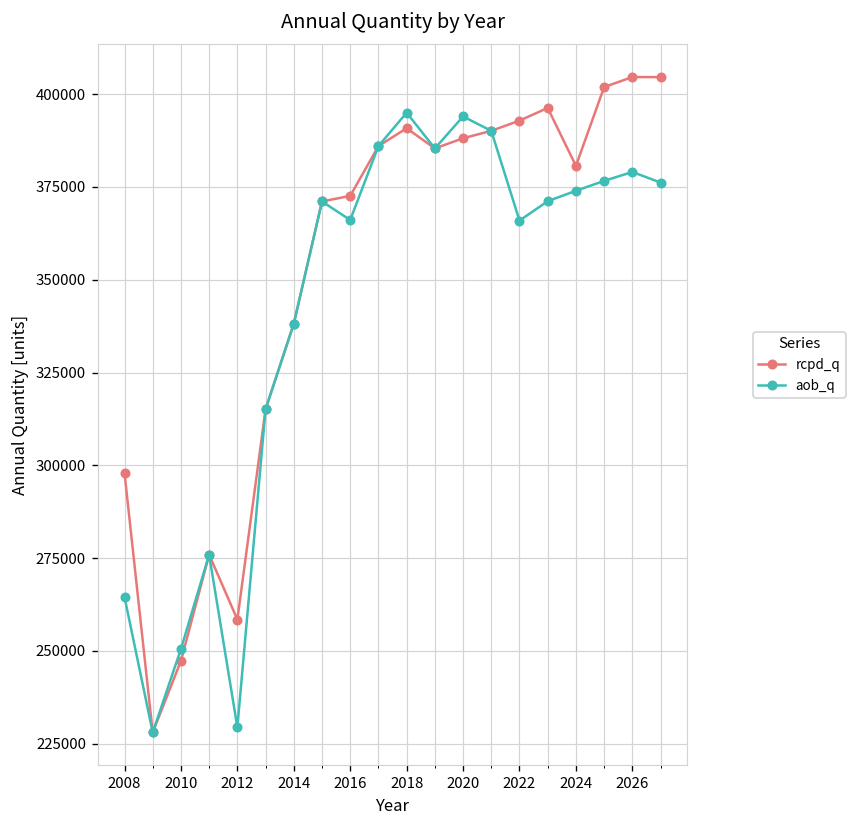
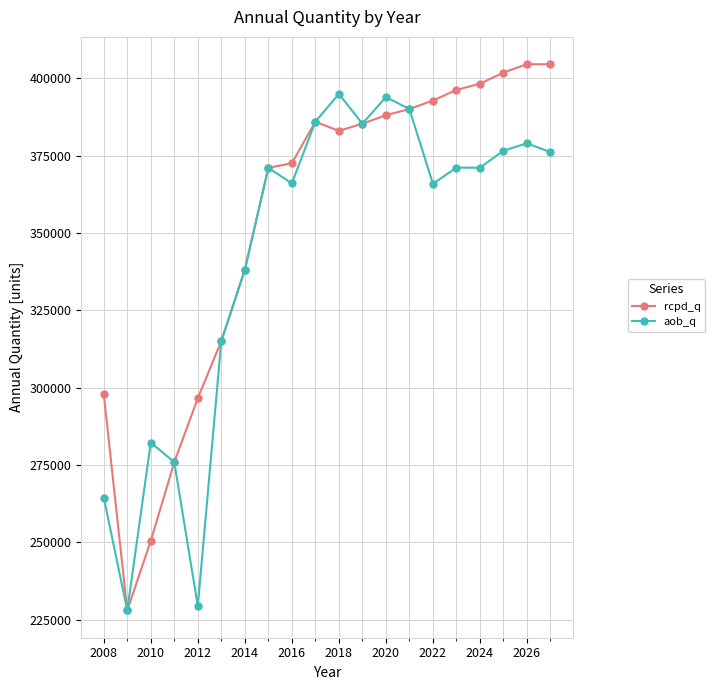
rcpd_q, 2010: 247000 -> 251000
aob_q, 2010: 251000 -> 282000
rcpd_q, 2012: 258000 -> 297000
rcpd_q, 2018: 391000 -> 383000
rcpd_q, 2024: 381000 -> 398000
aob_q, 2024: 374000 -> 371000
